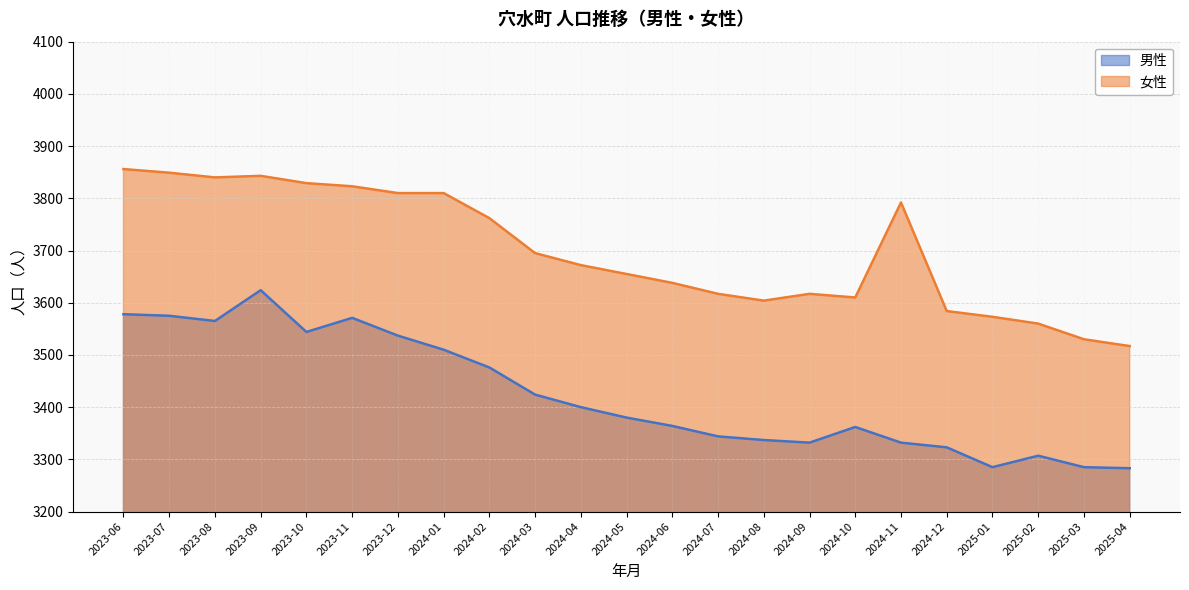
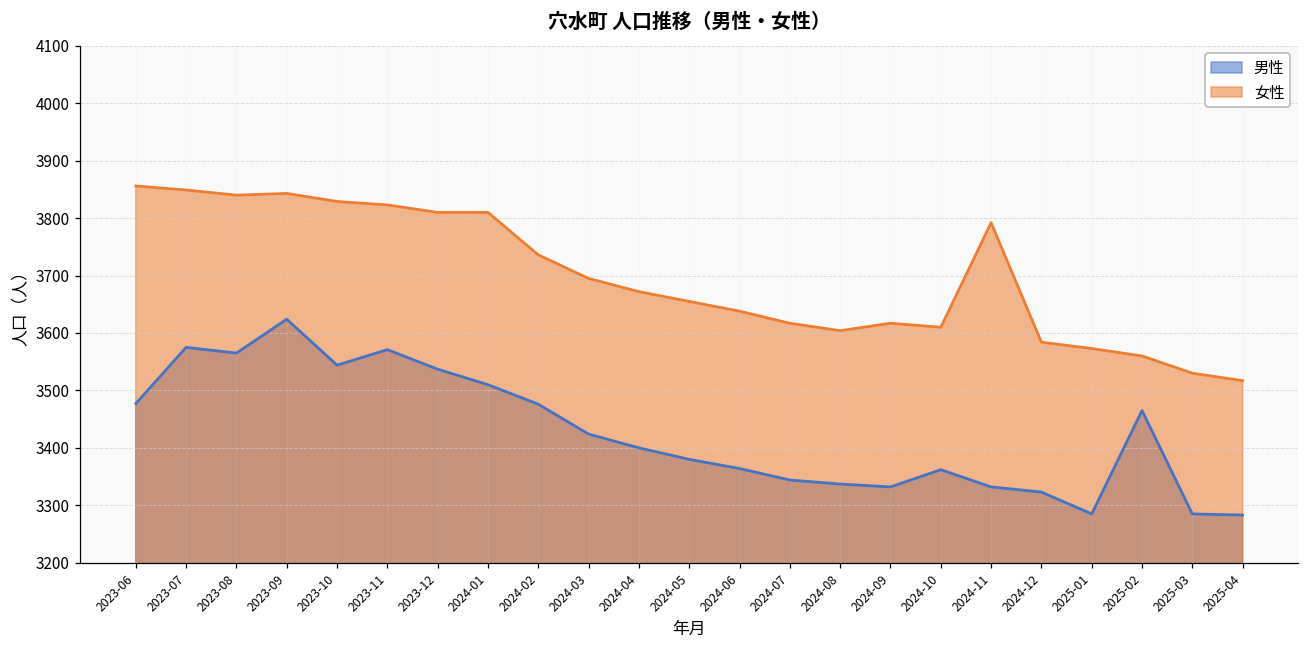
男性, 2023-06: 3580 -> 3480
女性, 2024-02: 3760 -> 3740
男性, 2025-02: 3310 -> 3470
